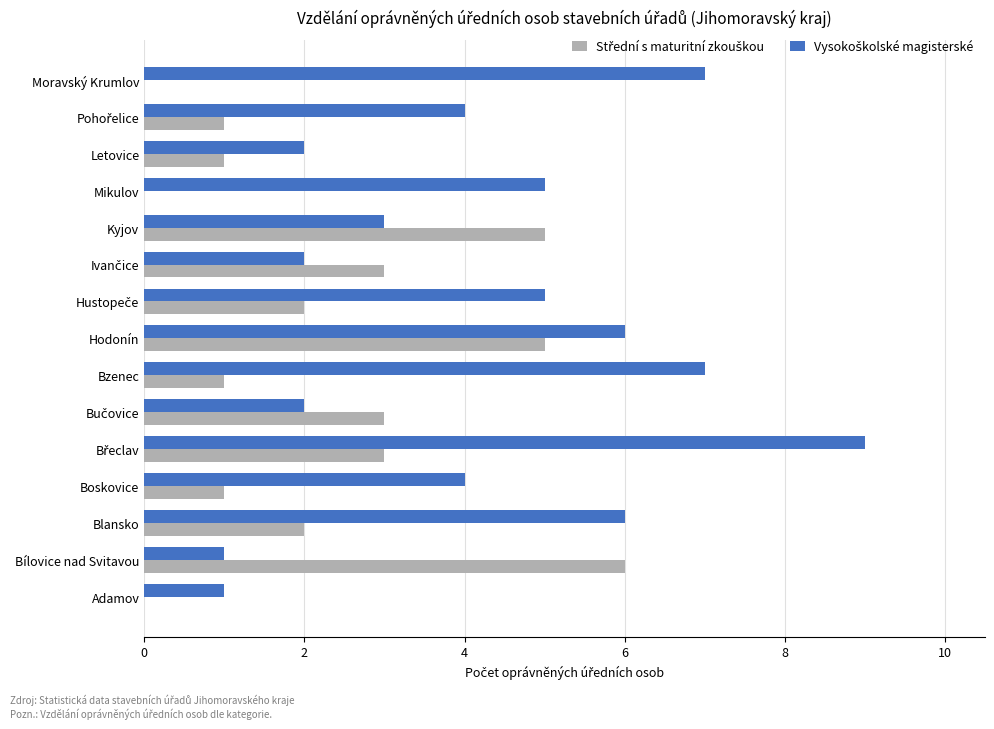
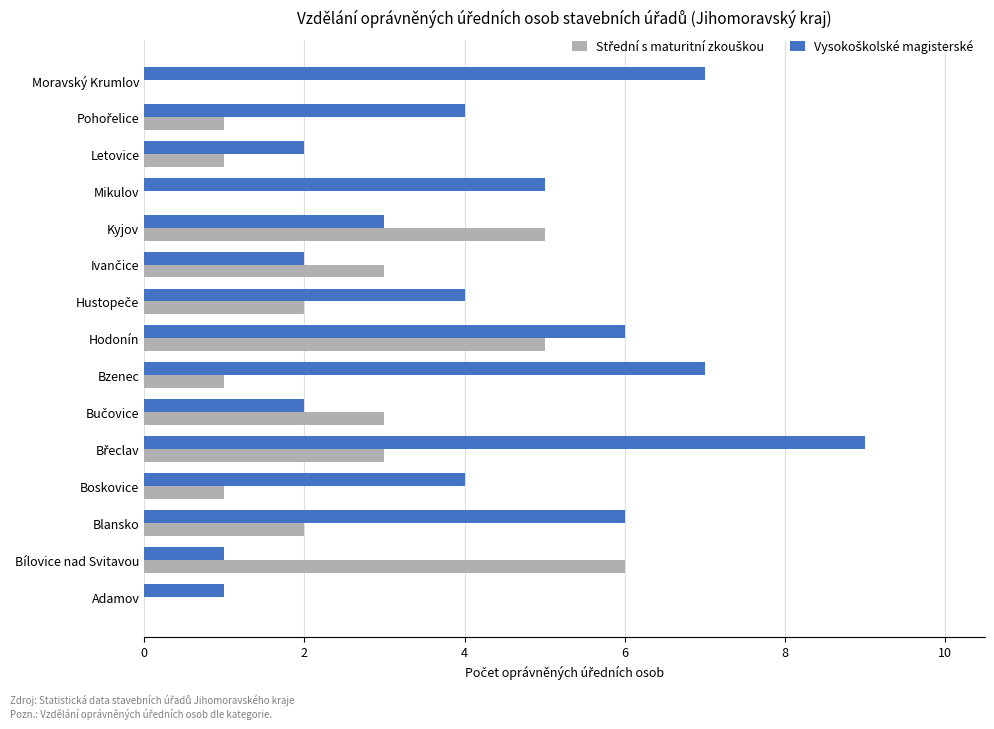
Vysokoškolské magisterské, Hustopeče: 5 -> 4
